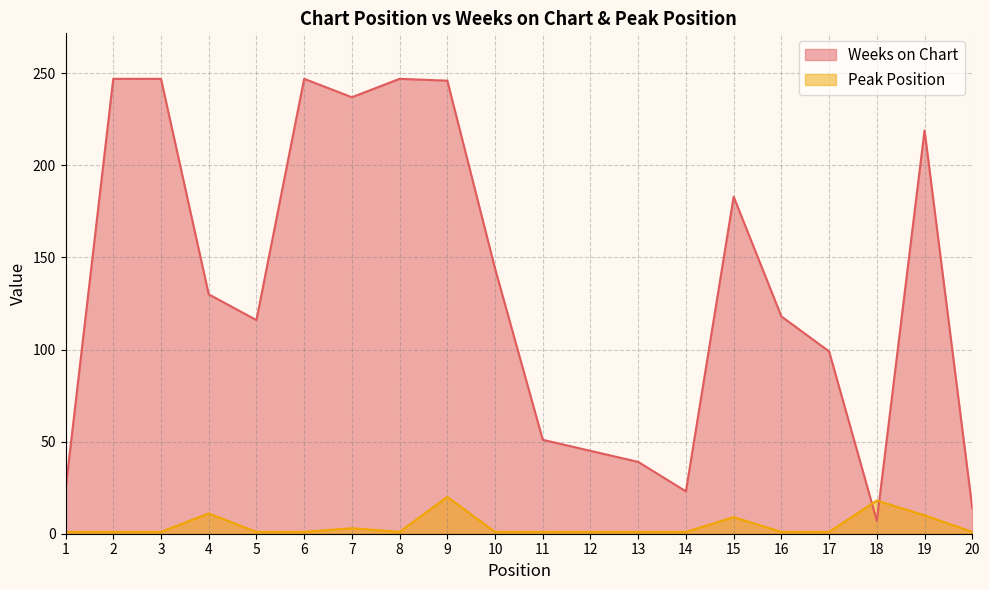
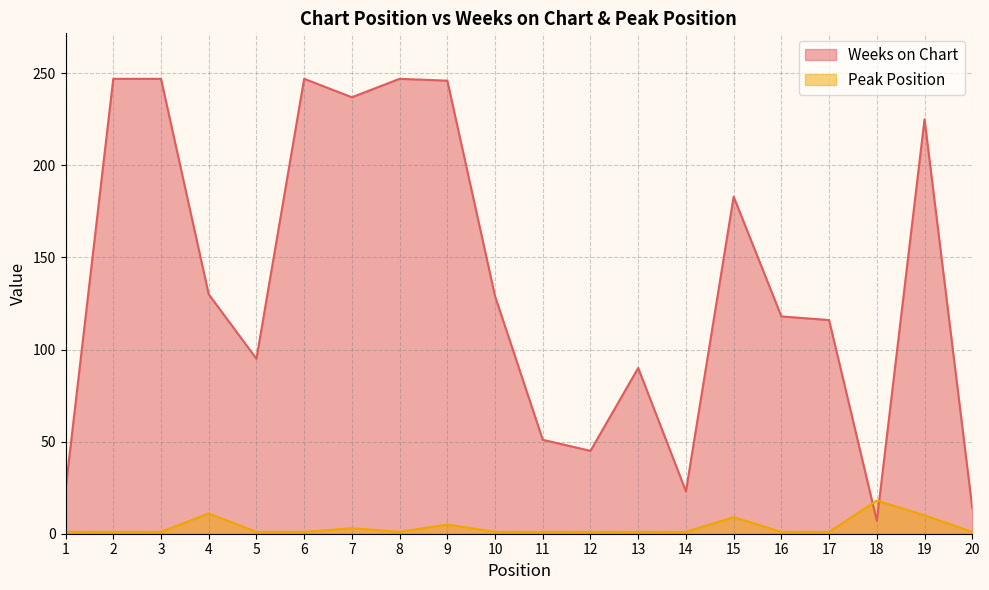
Weeks on Chart, 5: 116 -> 95
Peak Position, 9: 20 -> 5
Weeks on Chart, 10: 144 -> 129
Weeks on Chart, 13: 39 -> 90
Weeks on Chart, 17: 99 -> 116
Weeks on Chart, 19: 219 -> 225
